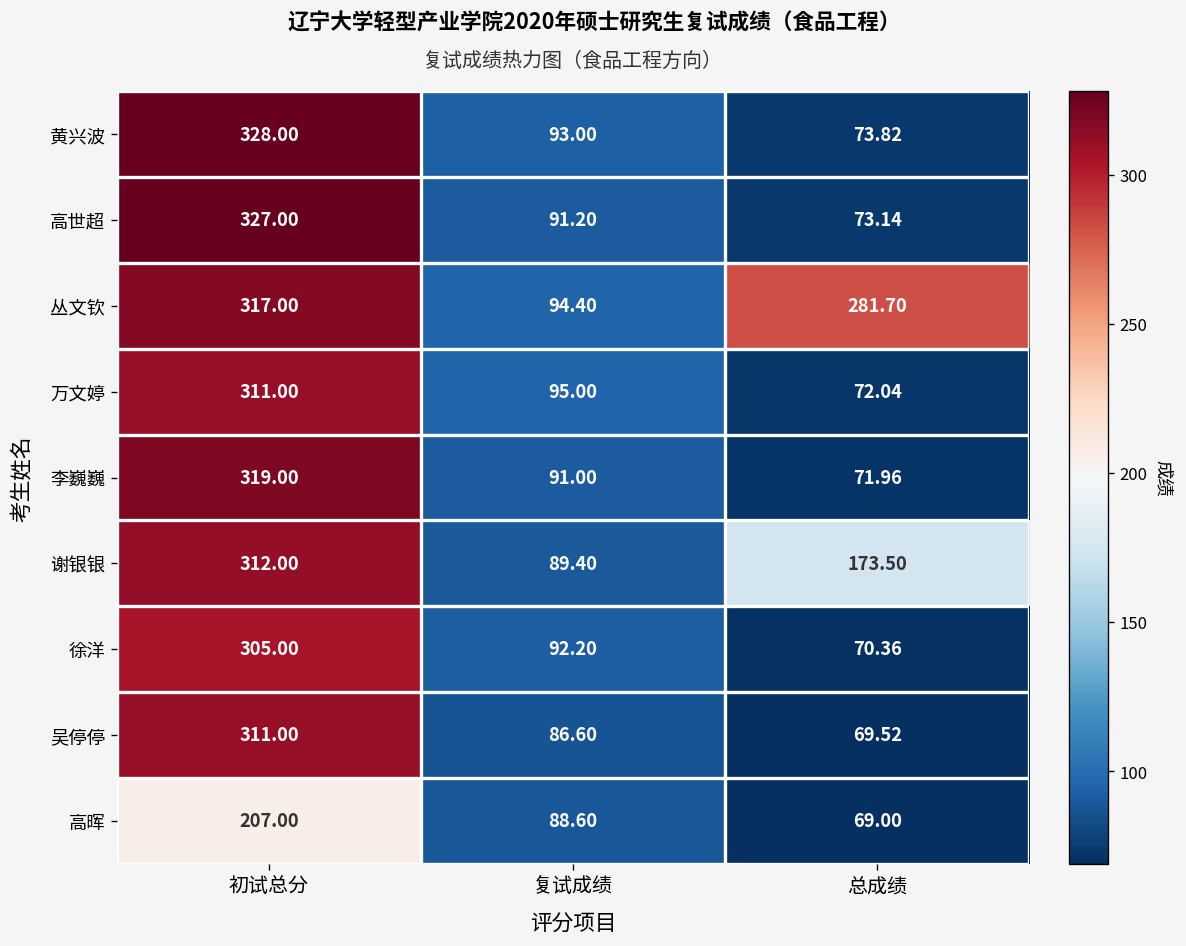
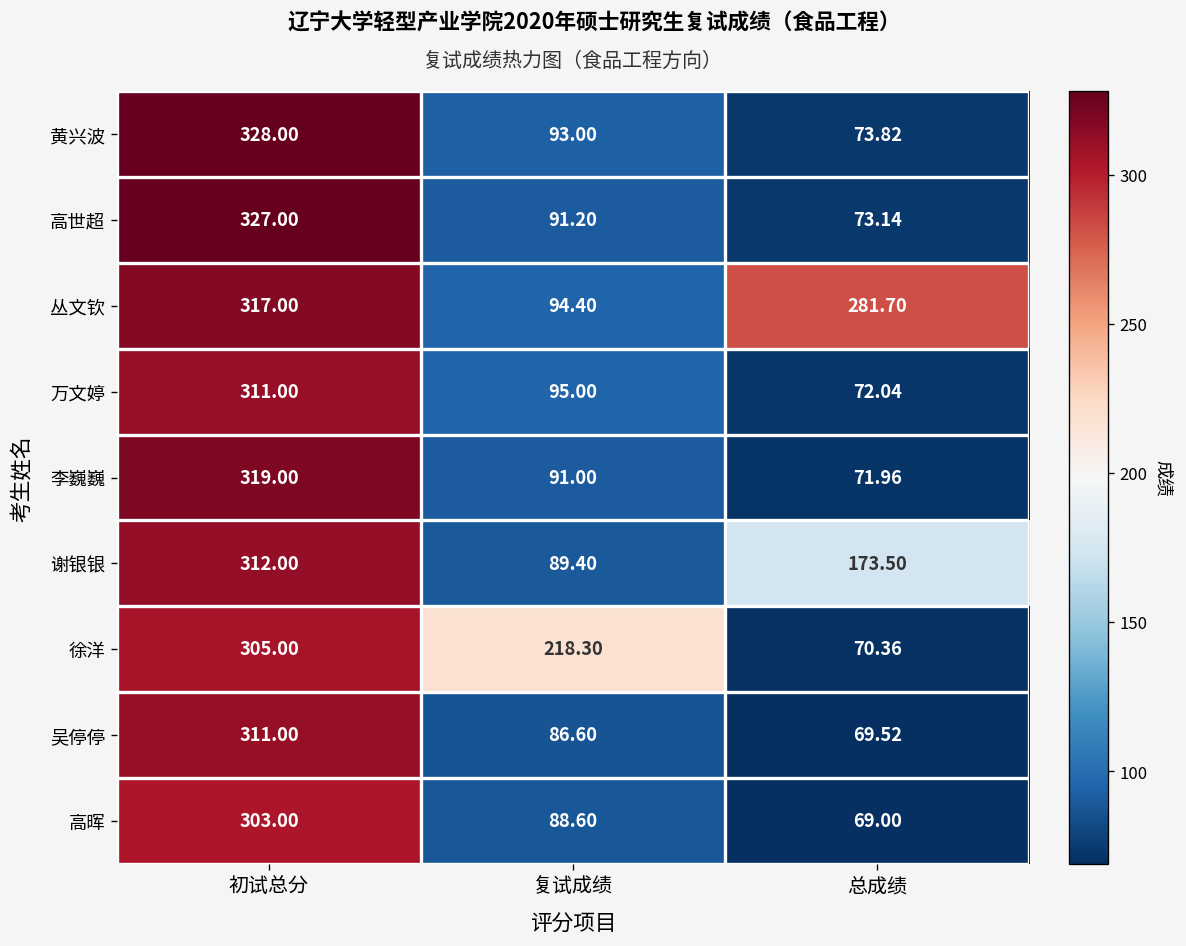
徐洋, 复试成绩: 92.20 -> 218.30
高晖, 初试总分: 207.00 -> 303.00
